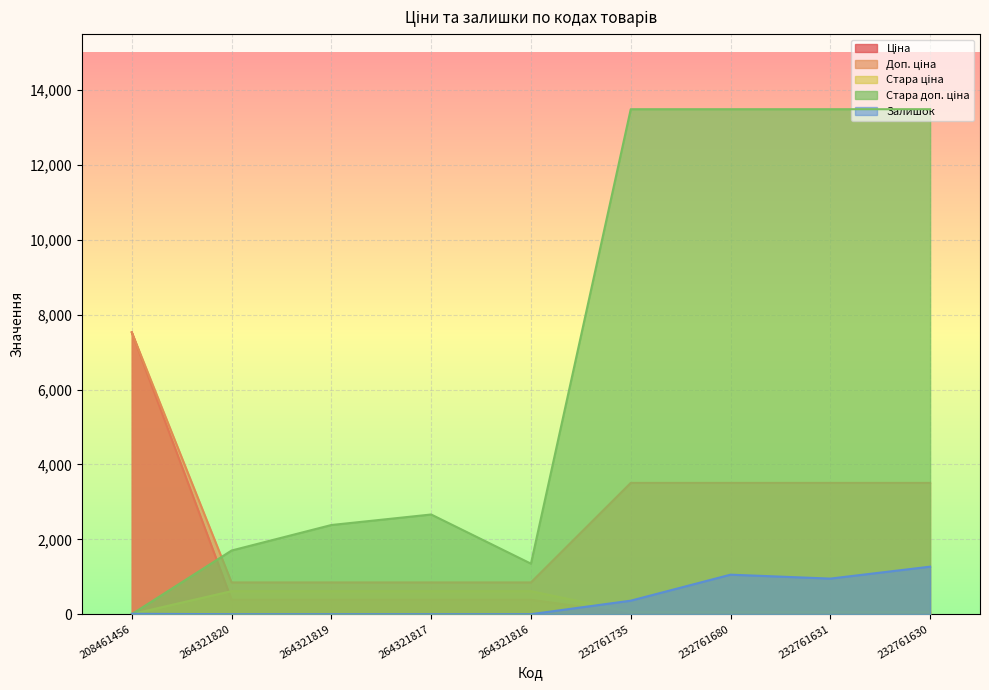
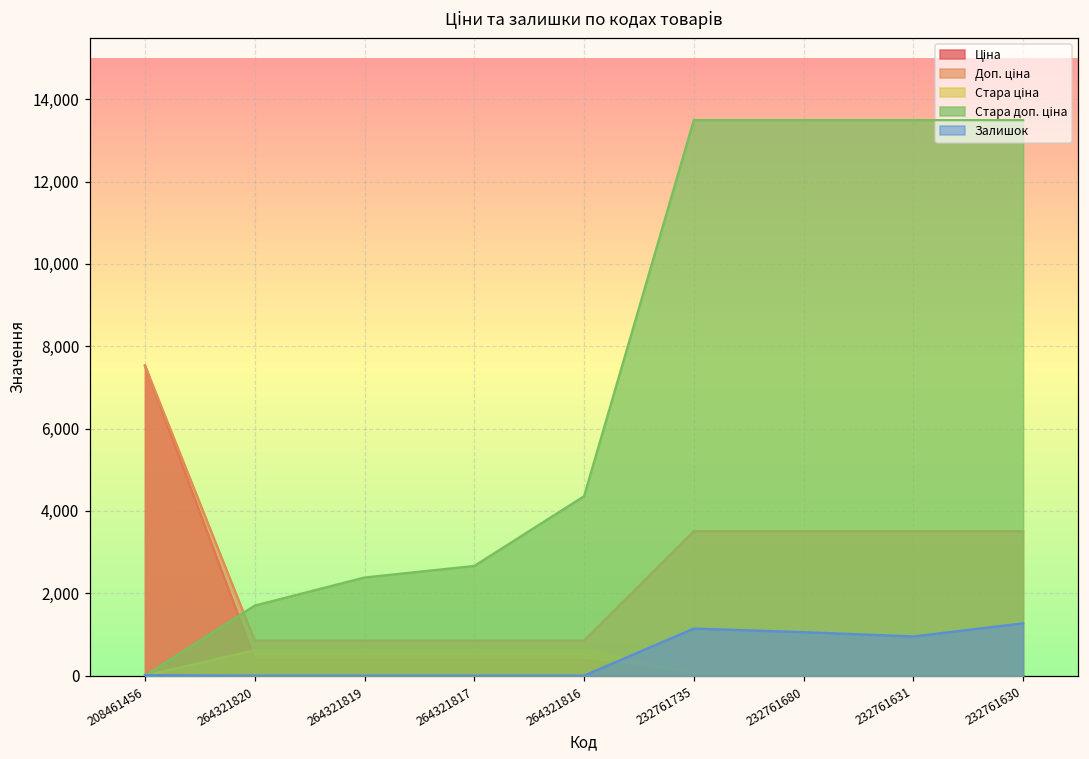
Стара доп. ціна, 264321816: 1,300 -> 4,400
Залишок, 232761735: 400 -> 1,100
